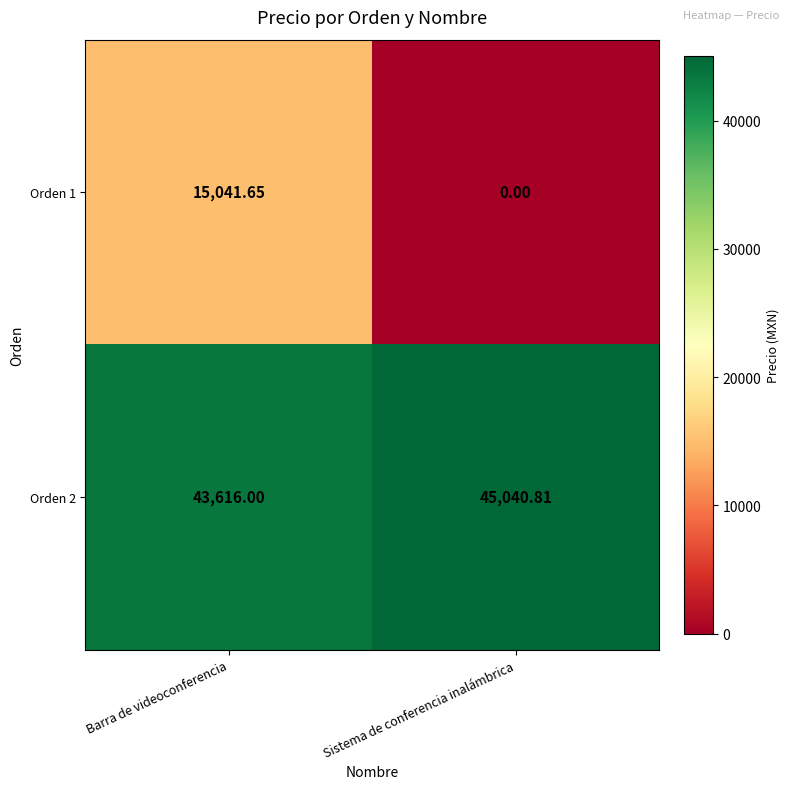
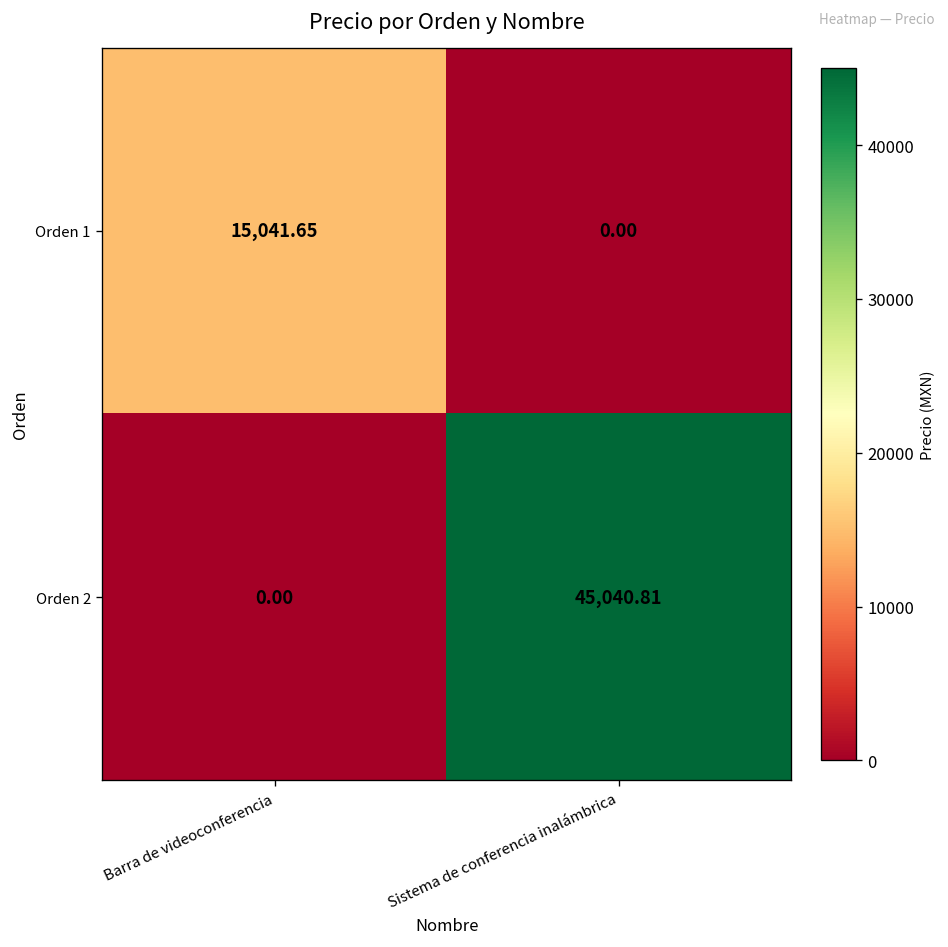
Orden 2, Barra de videoconferencia: 43,616.00 -> 0.00
